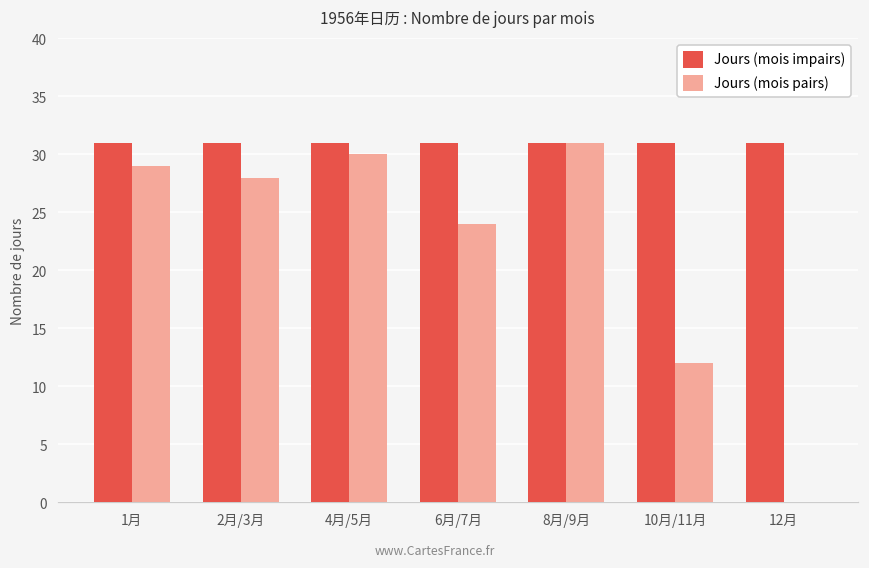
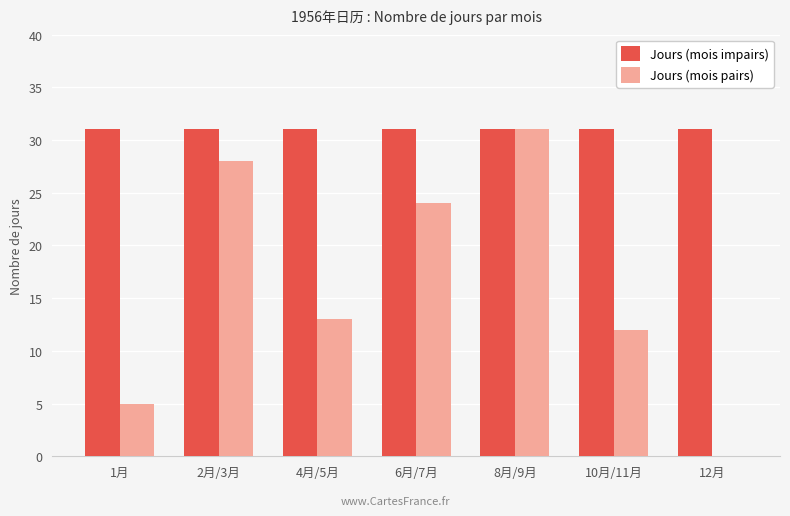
Jours (mois pairs), 1月: 29 -> 5
Jours (mois pairs), 4月/5月: 30 -> 13
